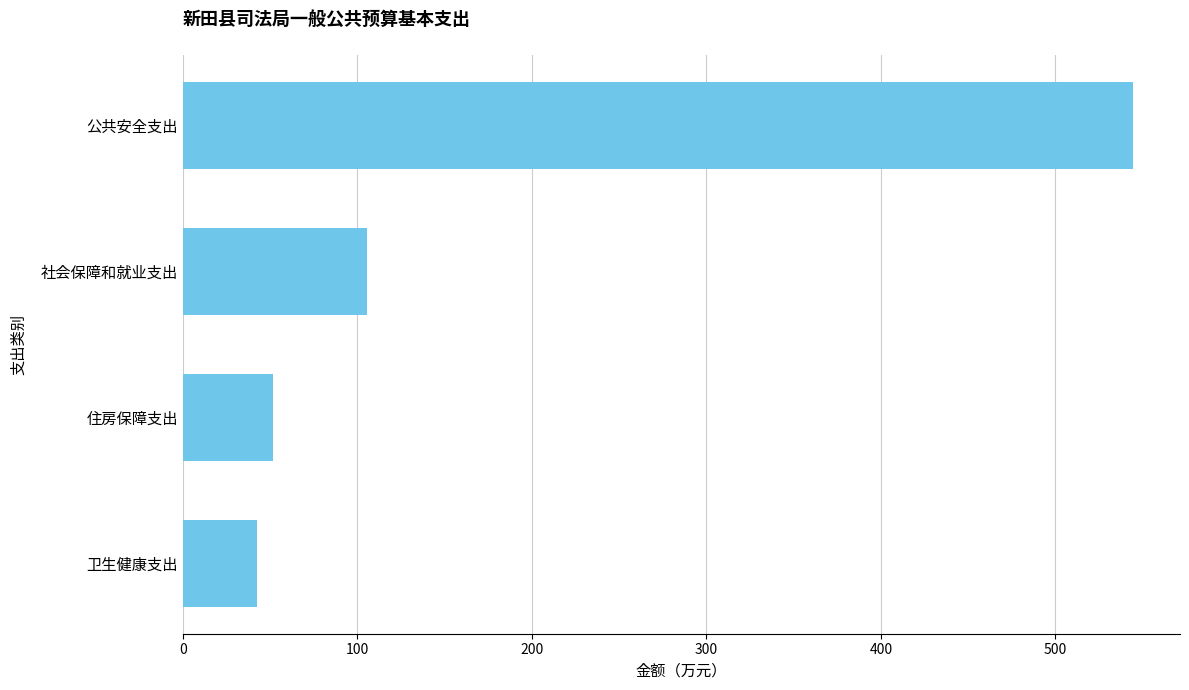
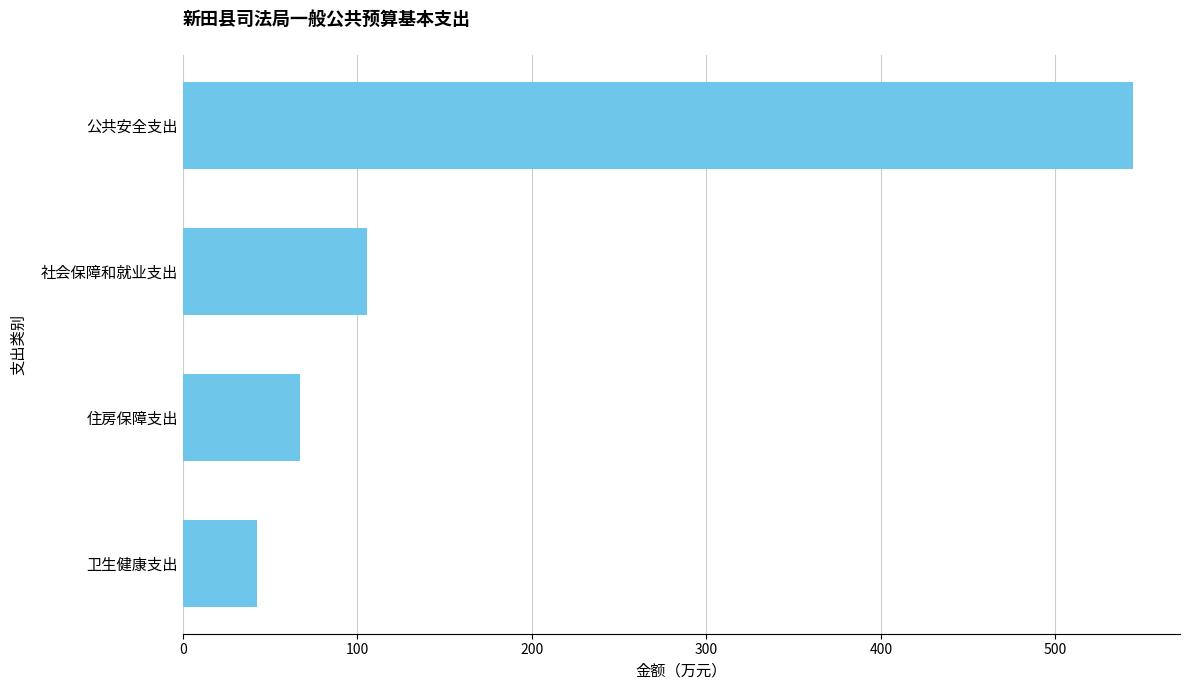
住房保障支出: 52 -> 67
